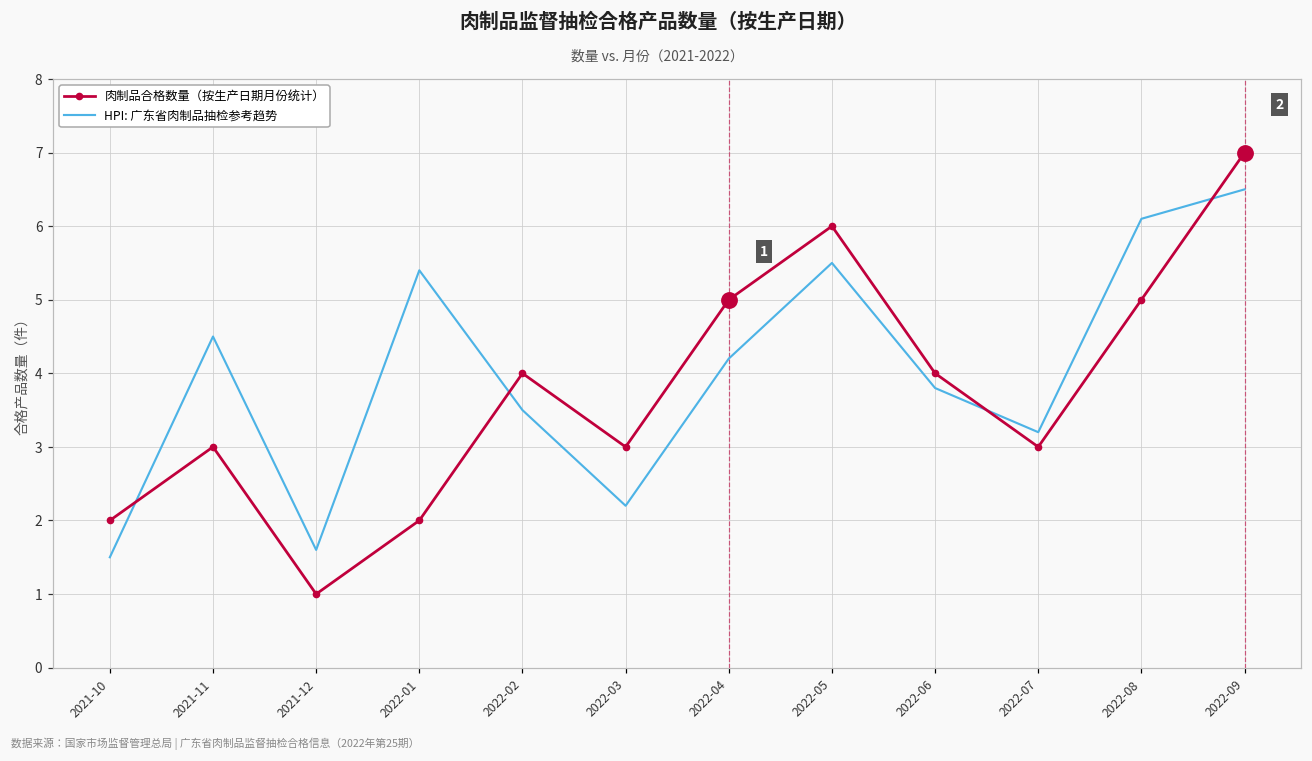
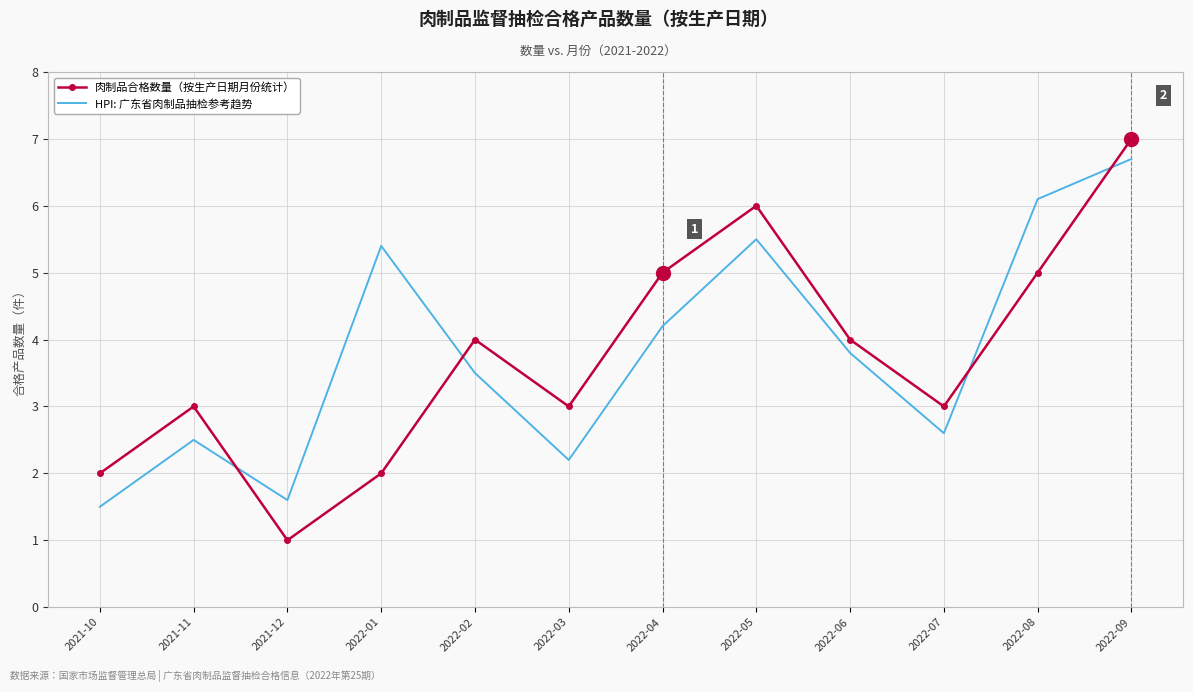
HPI: 广东省肉制品抽检参考趋势, 2021-11: 4.5 -> 2.5
HPI: 广东省肉制品抽检参考趋势, 2022-07: 3.2 -> 2.6
HPI: 广东省肉制品抽检参考趋势, 2022-09: 6.5 -> 6.7
